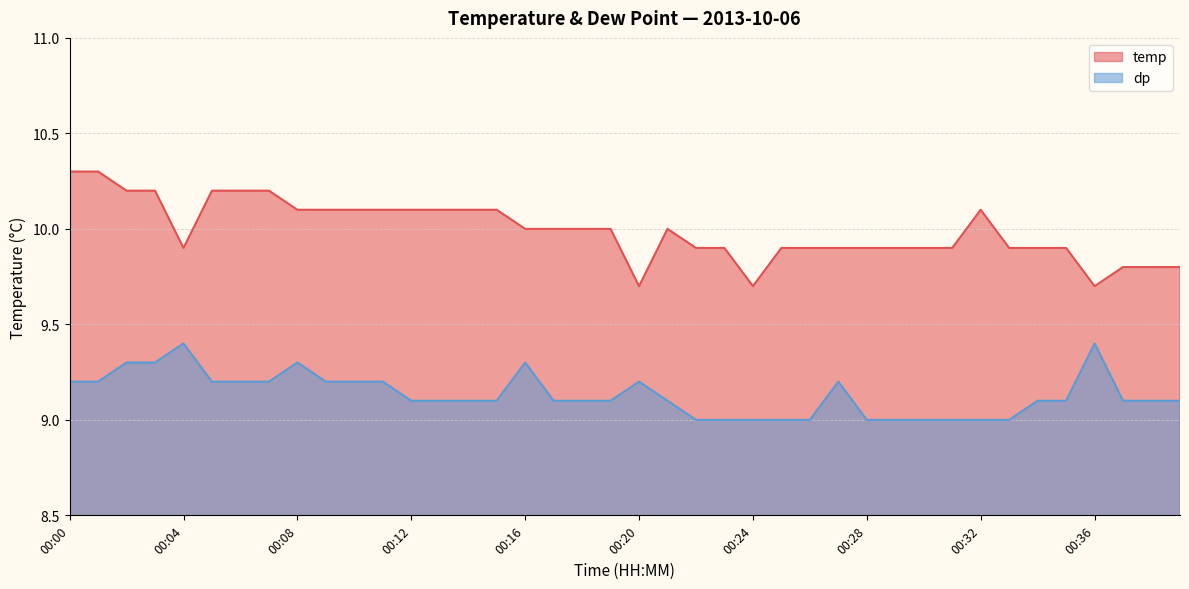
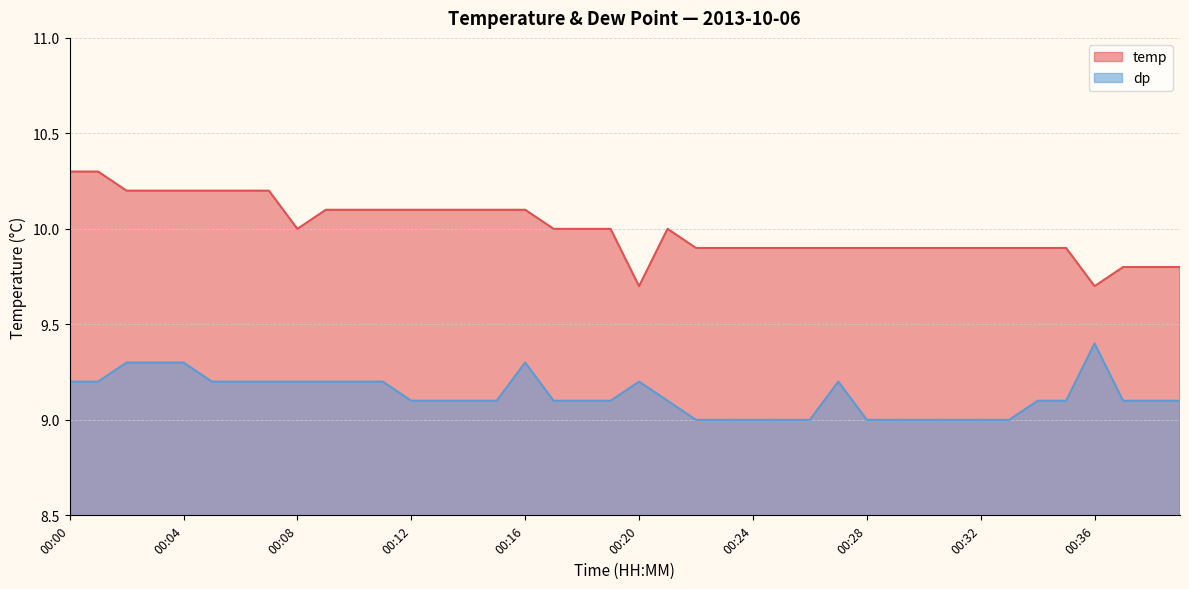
temp, 00:04: 9.9 -> 10.2
dp, 00:04: 9.4 -> 9.3
temp, 00:08: 10.1 -> 10.0
dp, 00:08: 9.3 -> 9.2
temp, 00:16: 10.0 -> 10.1
temp, 00:24: 9.7 -> 9.9
temp, 00:32: 10.1 -> 9.9
